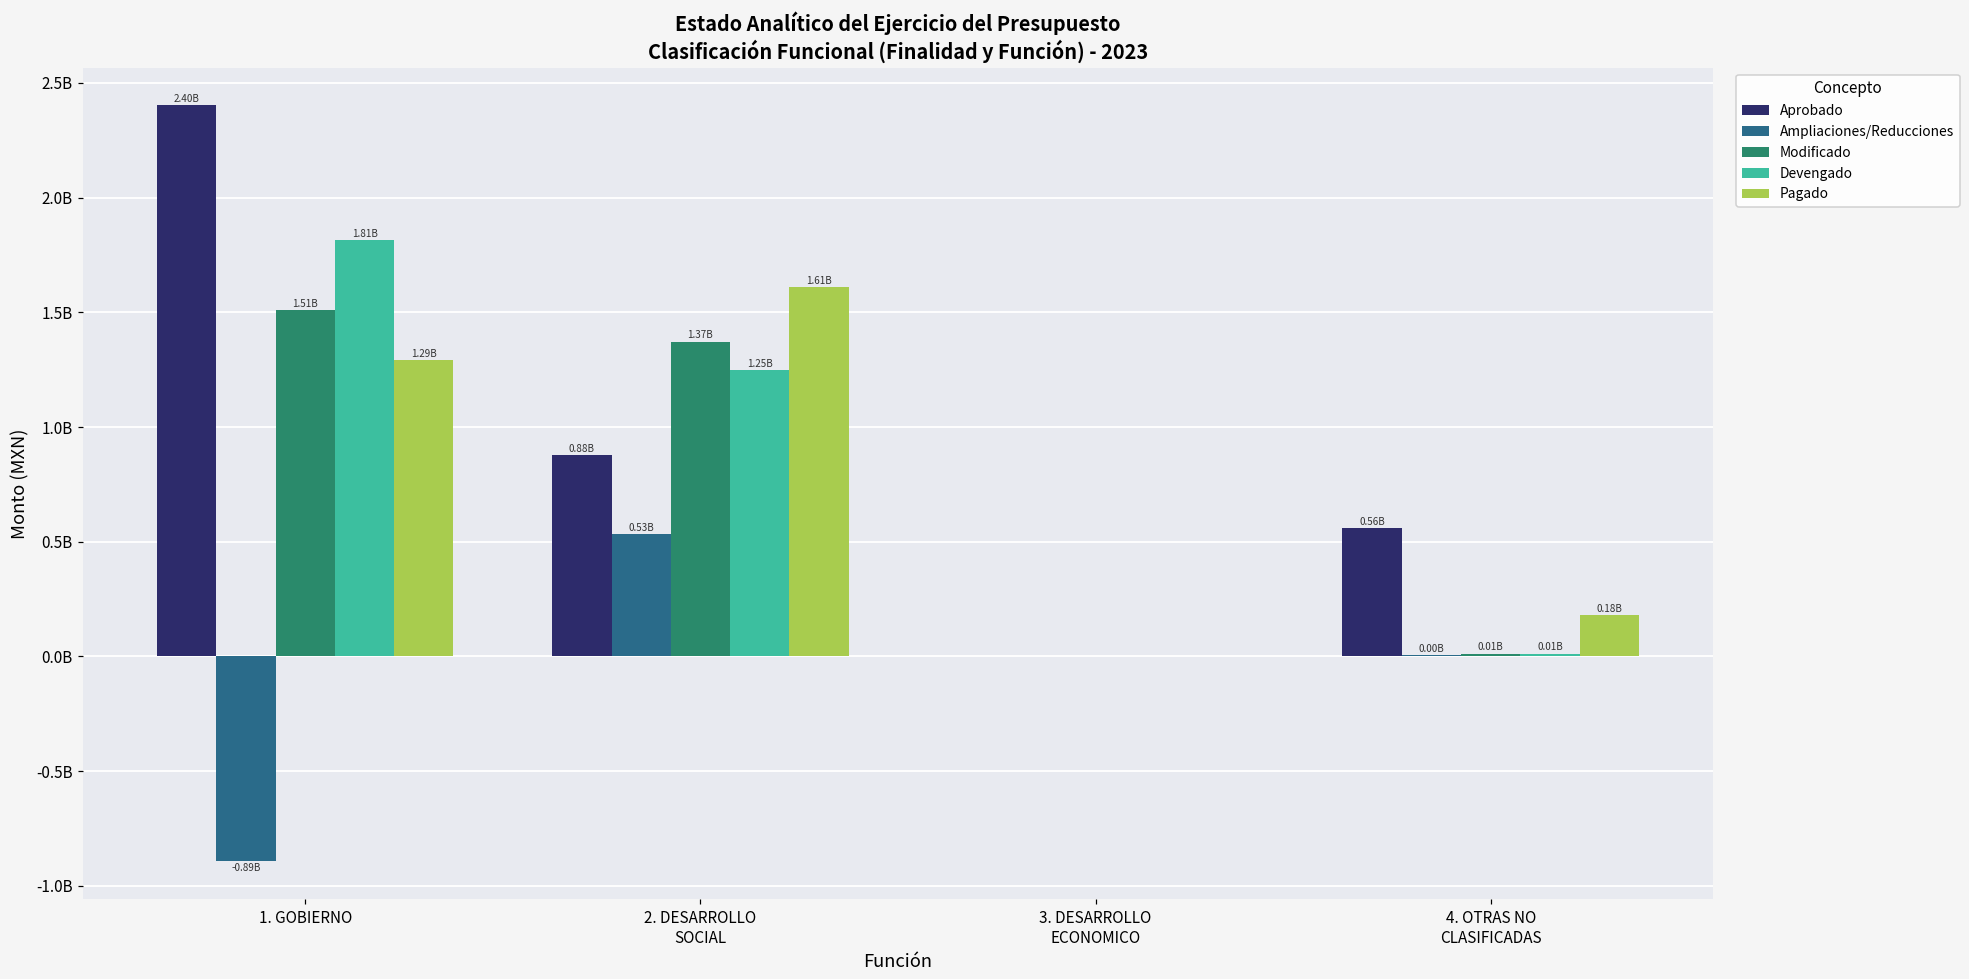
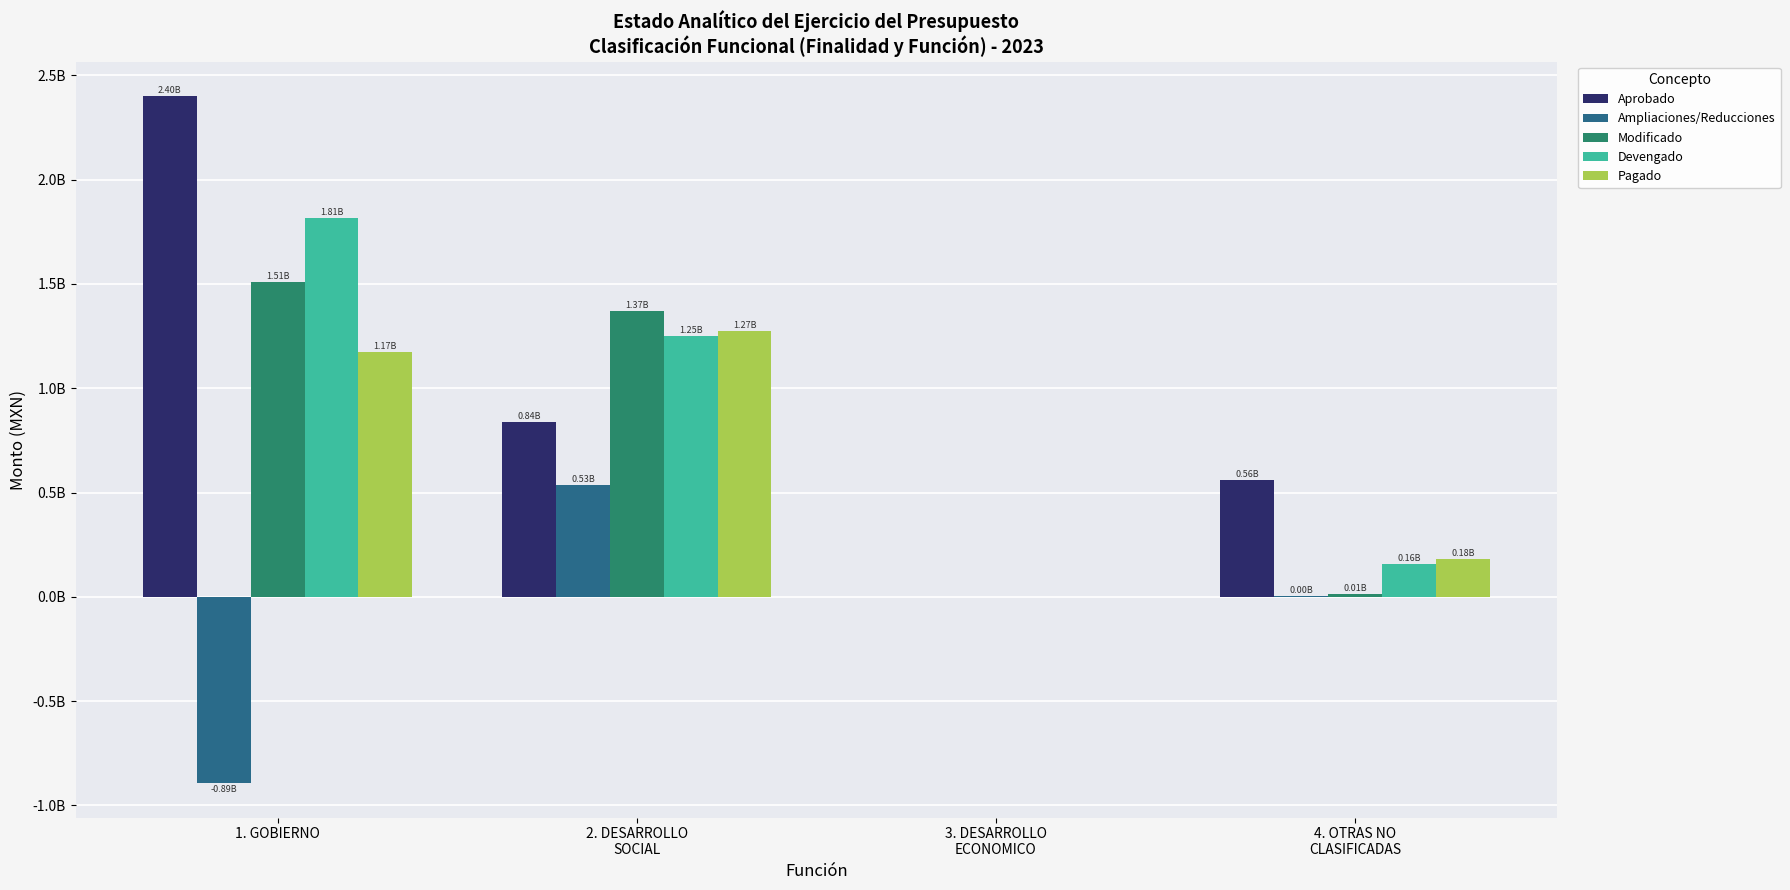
Pagado, 1. GOBIERNO: 1.29B -> 1.17B
Aprobado, 2. DESARROLLO SOCIAL: 0.88B -> 0.84B
Pagado, 2. DESARROLLO SOCIAL: 1.61B -> 1.27B
Devengado, 4. OTRAS NO CLASIFICADAS: 0.01B -> 0.16B
